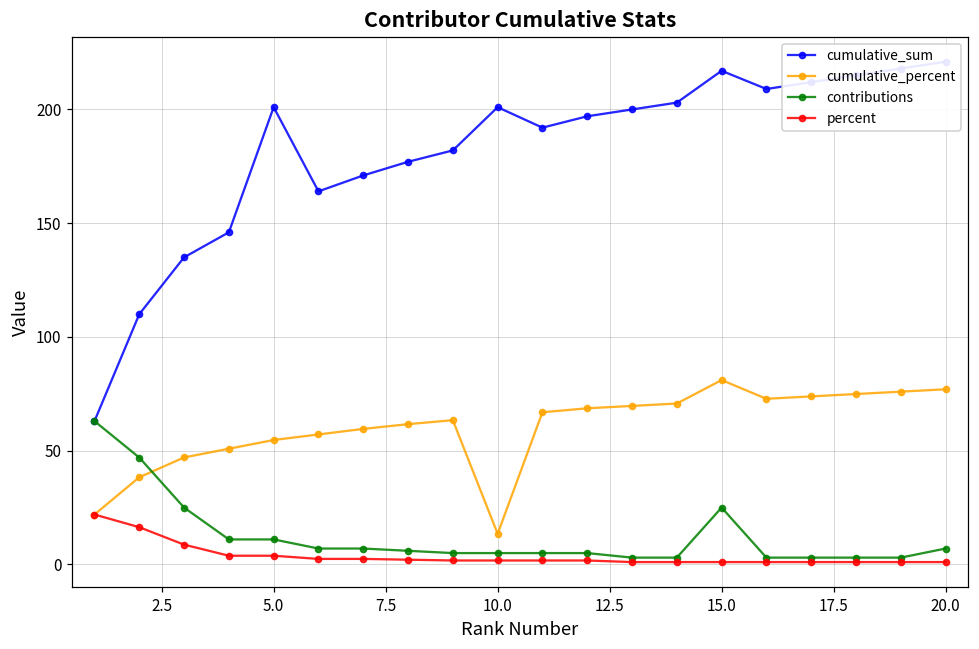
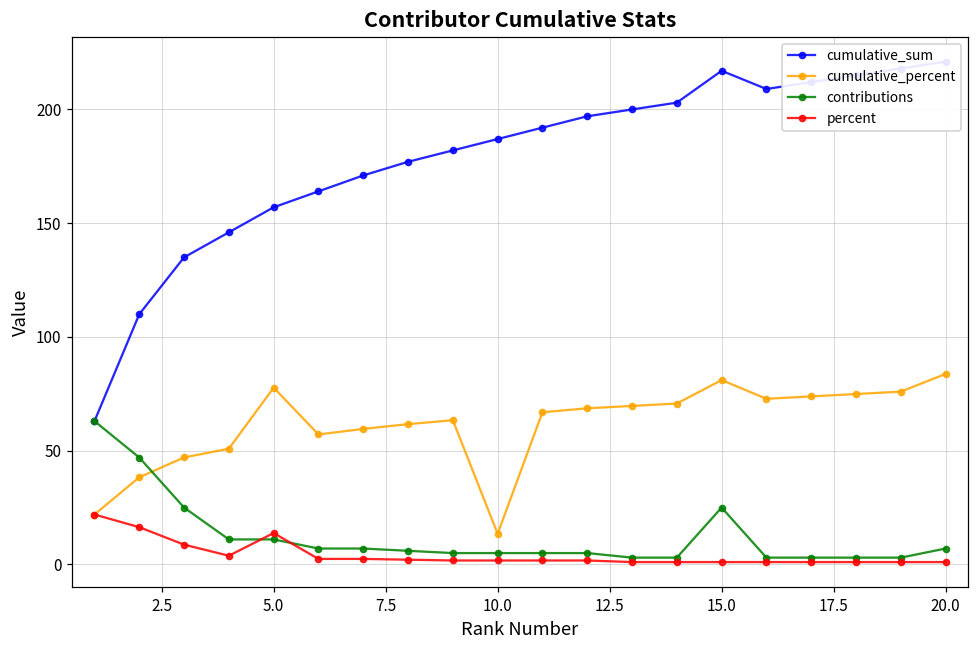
cumulative_sum, 5.0: 201 -> 157
cumulative_percent, 5.0: 55 -> 78
percent, 5.0: 4 -> 14
cumulative_sum, 10.0: 201 -> 187
cumulative_percent, 20.0: 77 -> 84
